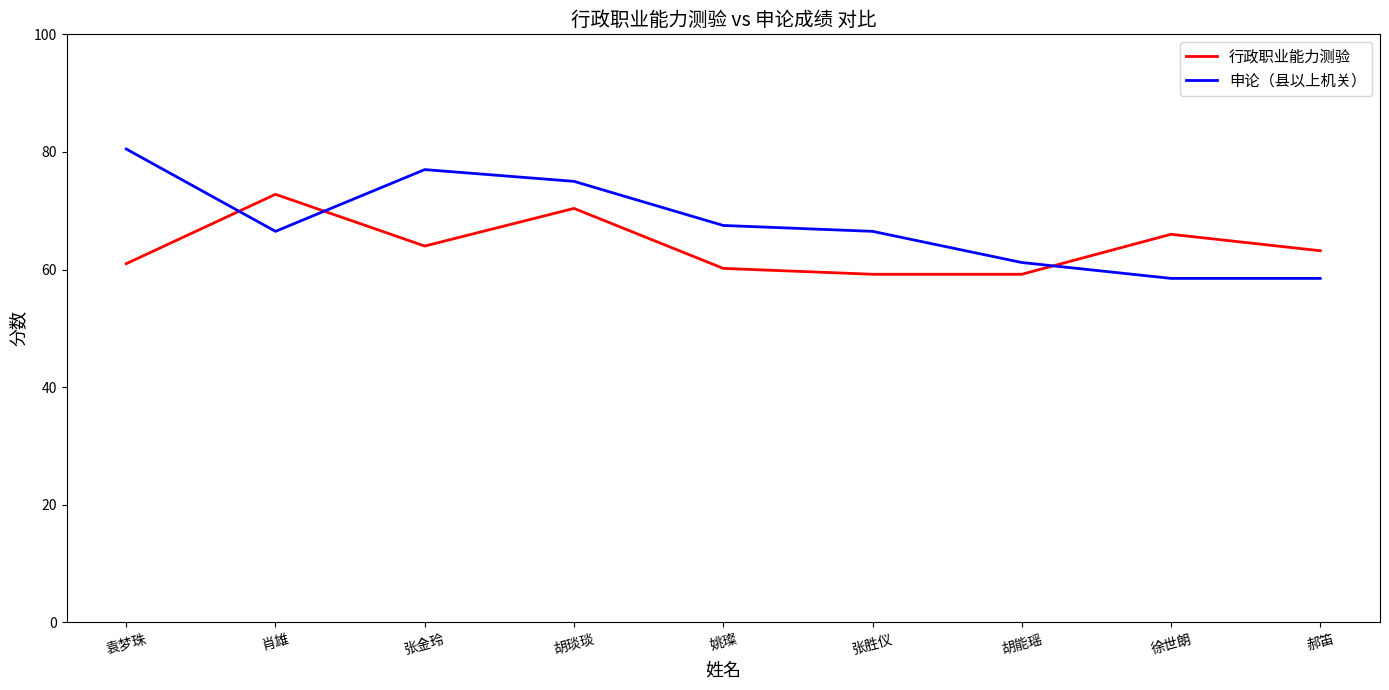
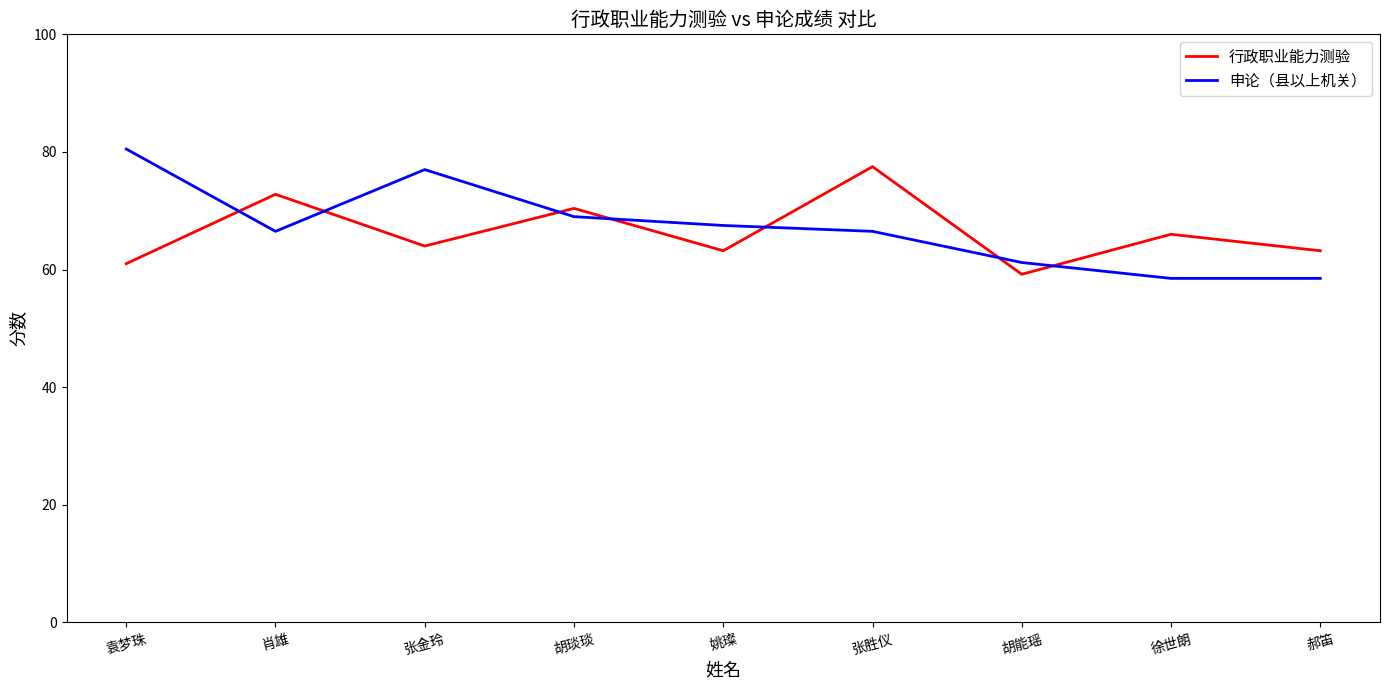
申论（县以上机关）, 胡琰琰: 75 -> 69
行政职业能力测验, 姚璨: 60 -> 63
行政职业能力测验, 张胜仪: 59 -> 78
